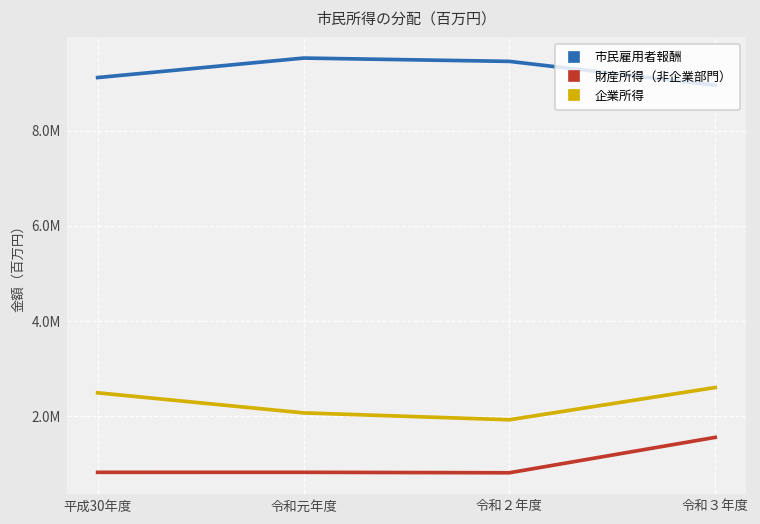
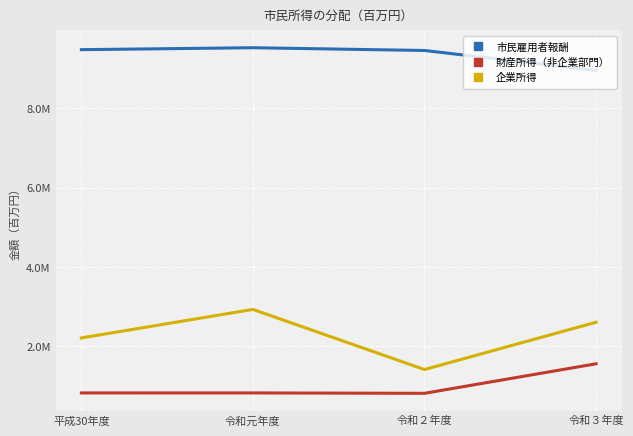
市民雇用者報酬, 平成30年度: 9100000 -> 9500000
企業所得, 平成30年度: 2500000 -> 2200000
企業所得, 令和元年度: 2100000 -> 2900000
企業所得, 令和２年度: 1900000 -> 1400000
